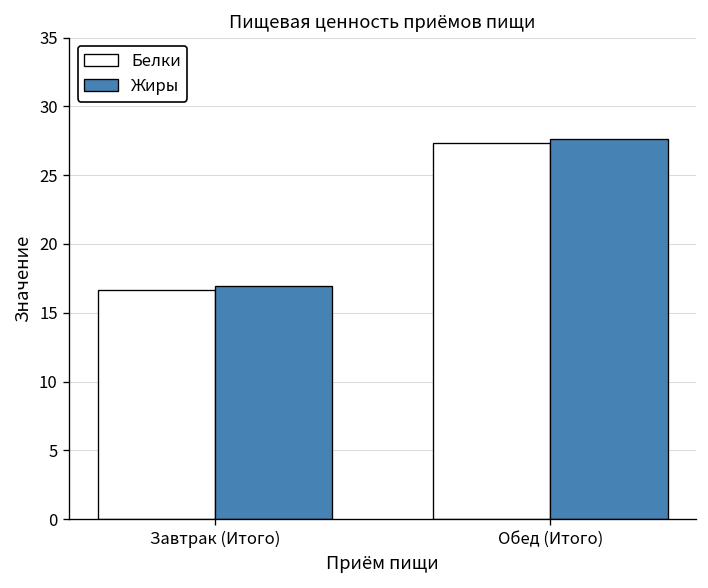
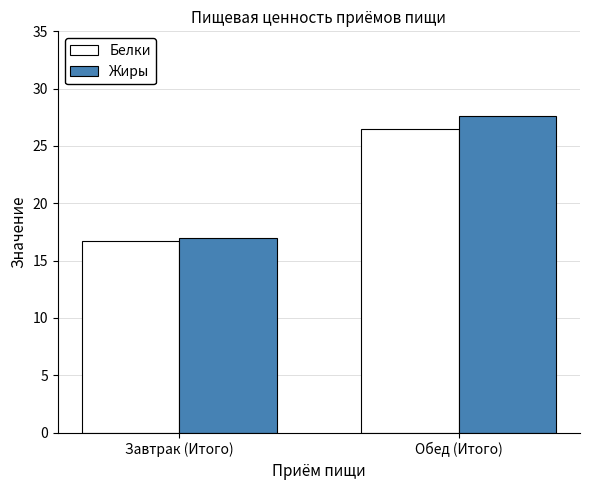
Белки, Обед (Итого): 27.3 -> 26.5
